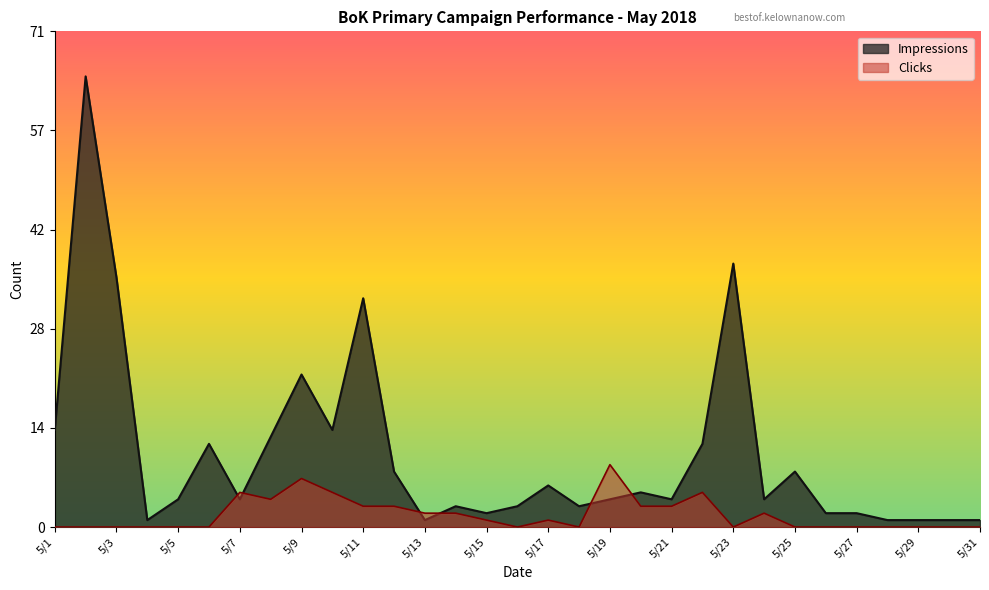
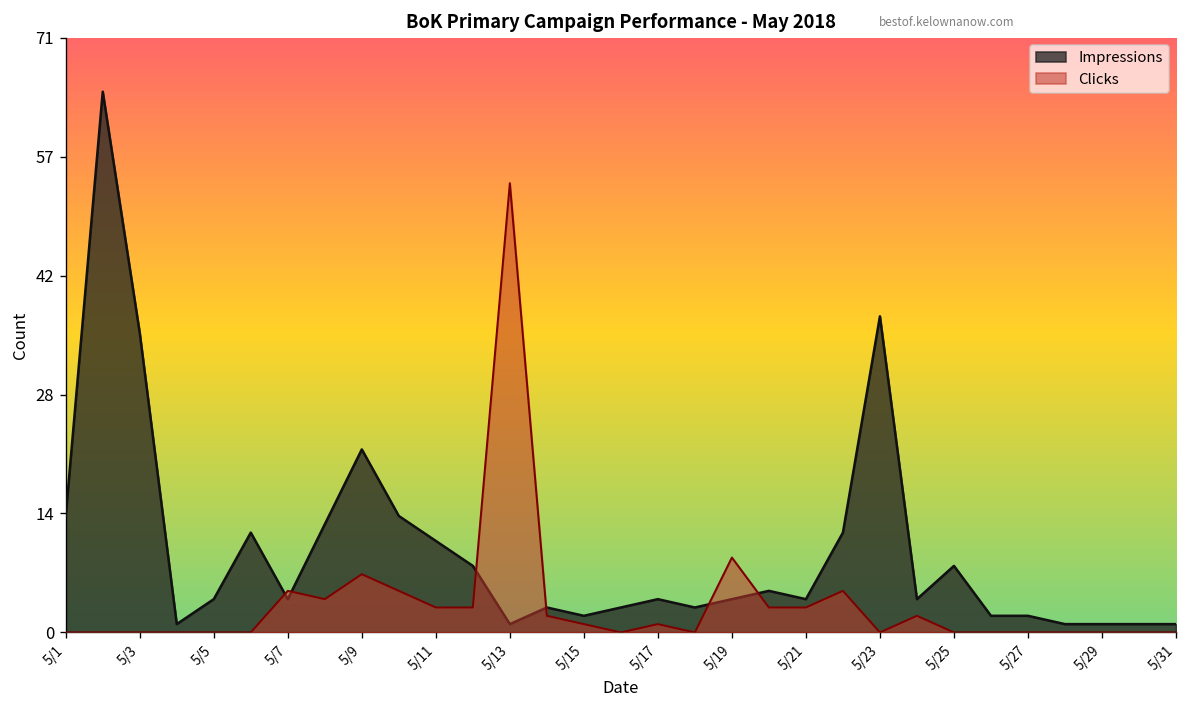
Impressions, 5/11: 33 -> 11
Clicks, 5/13: 2 -> 54
Impressions, 5/17: 6 -> 4
